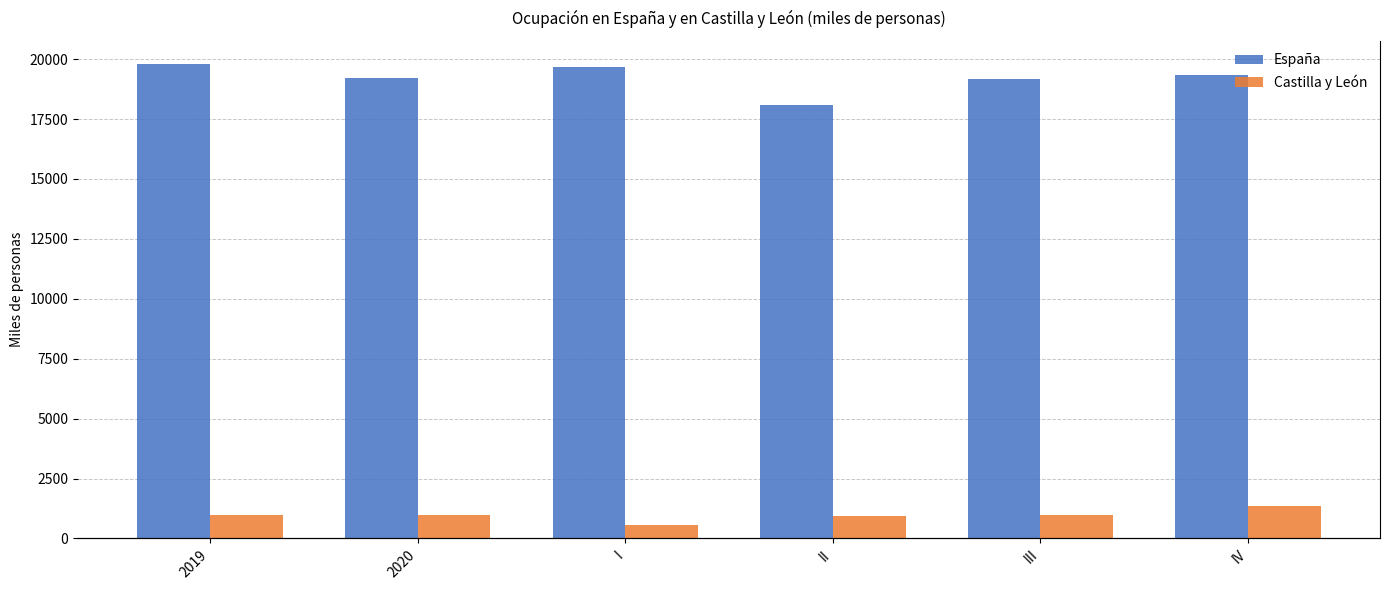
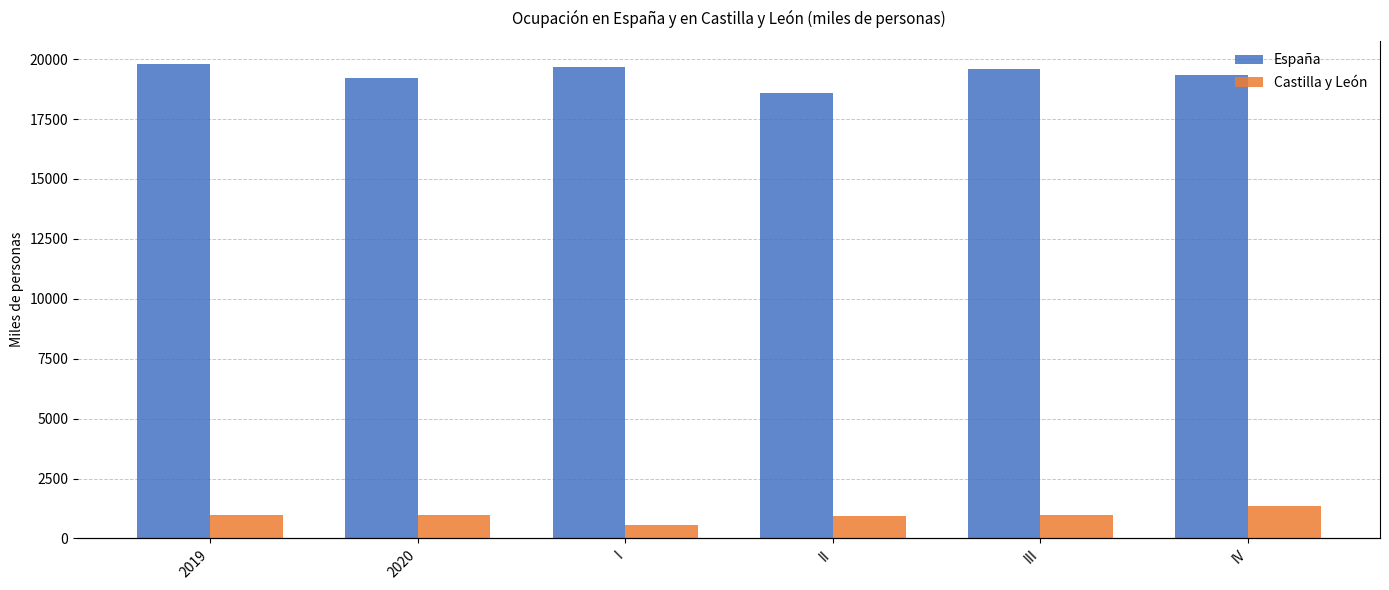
España, II: 18100 -> 18600
España, III: 19200 -> 19600
